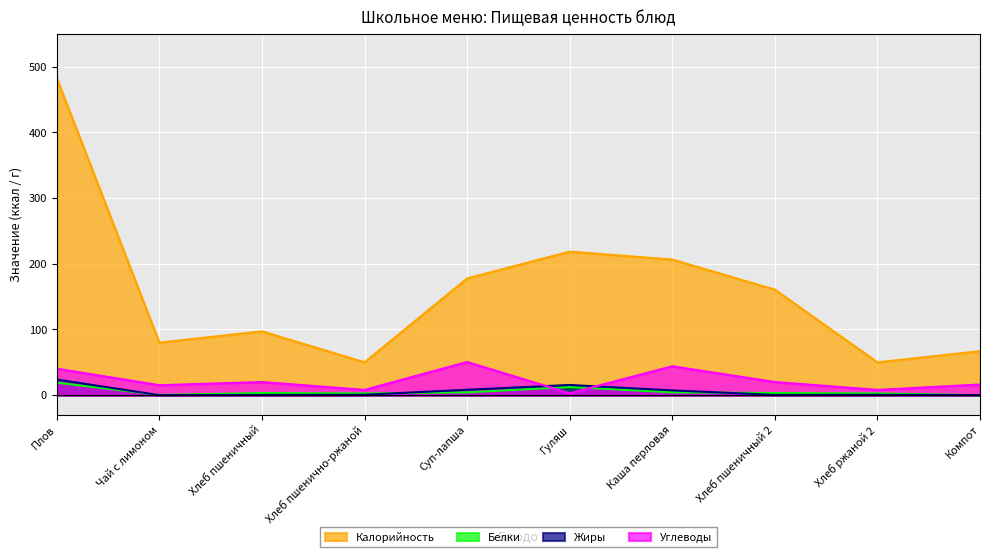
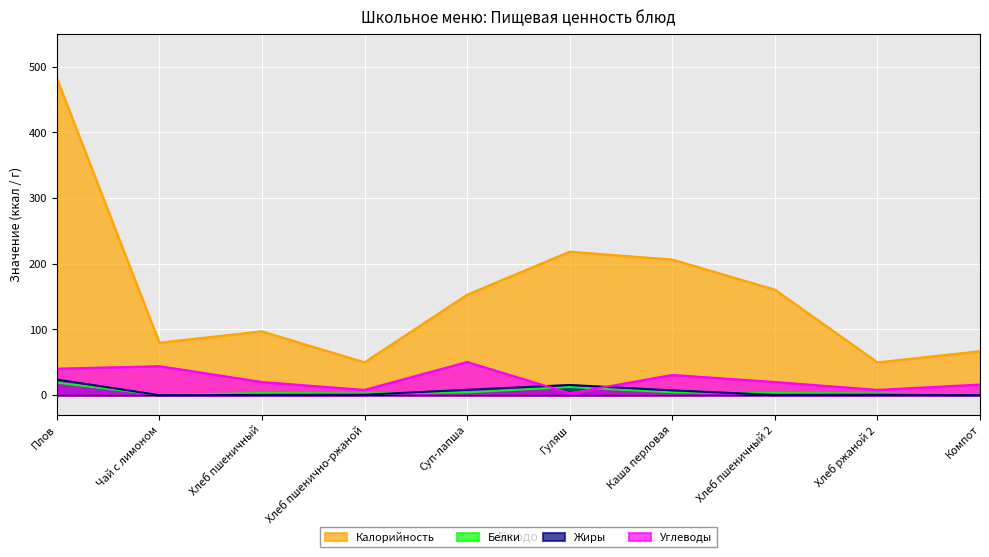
Углеводы, Чай с лимоном: 20 -> 40
Калорийность, Суп-лапша: 180 -> 150
Углеводы, Каша перловая: 40 -> 30
